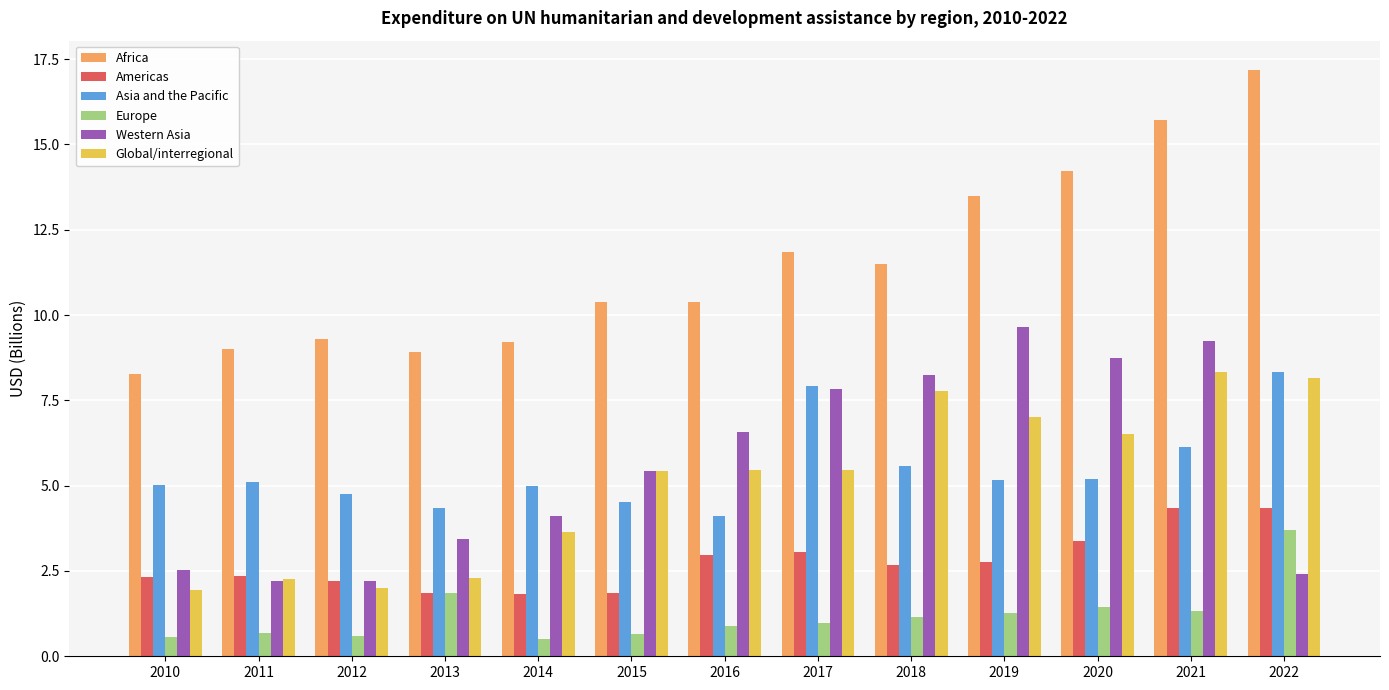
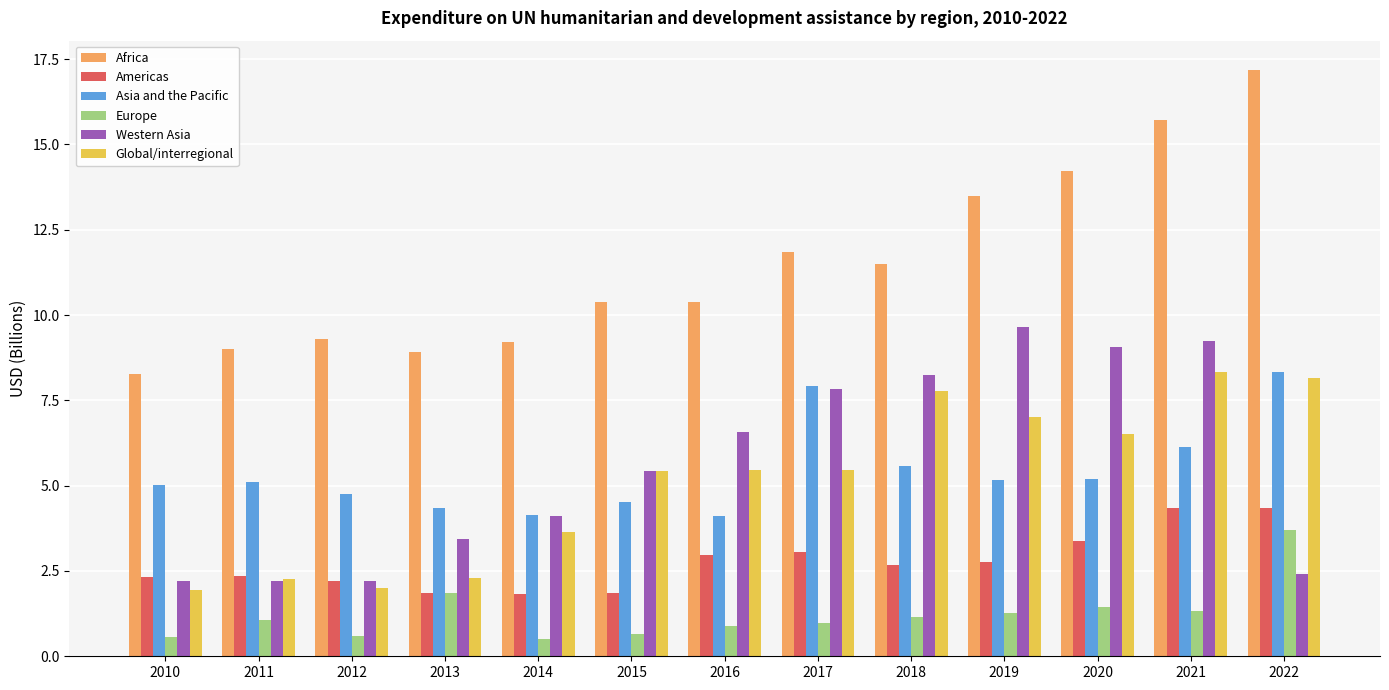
Western Asia, 2010: 2.5 -> 2.2
Europe, 2011: 0.7 -> 1.1
Asia and the Pacific, 2014: 5.0 -> 4.1
Western Asia, 2020: 8.7 -> 9.1
